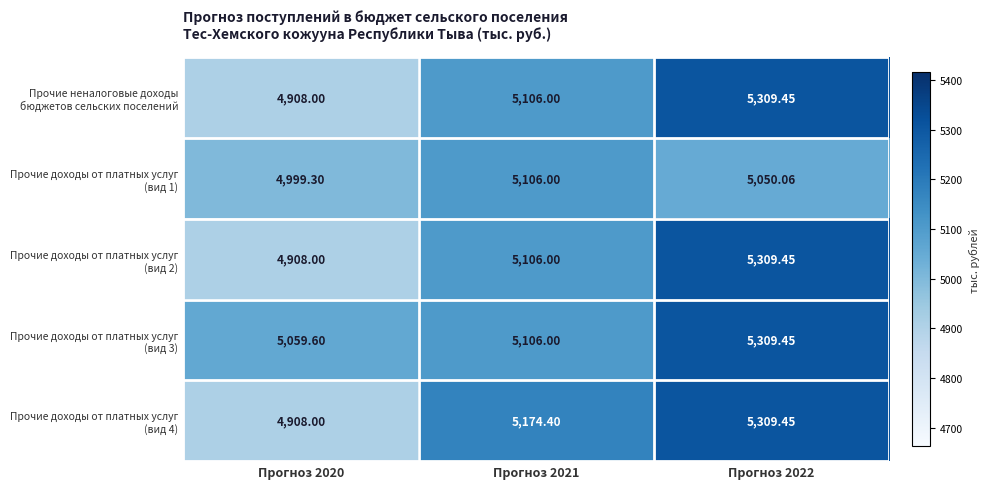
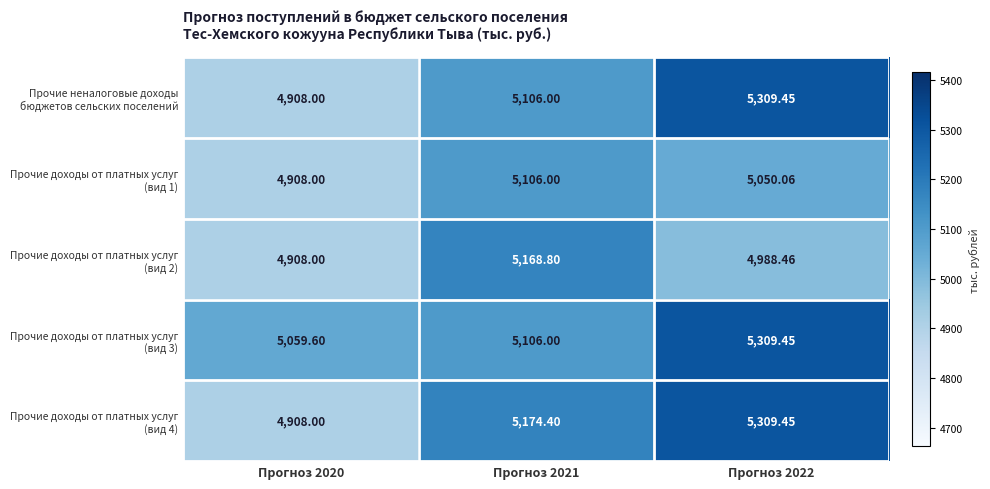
Прочие доходы от платных услуг (вид 1), Прогноз 2020: 4,999.30 -> 4,908.00
Прочие доходы от платных услуг (вид 2), Прогноз 2021: 5,106.00 -> 5,168.80
Прочие доходы от платных услуг (вид 2), Прогноз 2022: 5,309.45 -> 4,988.46
